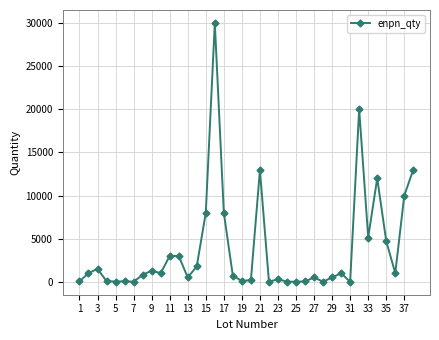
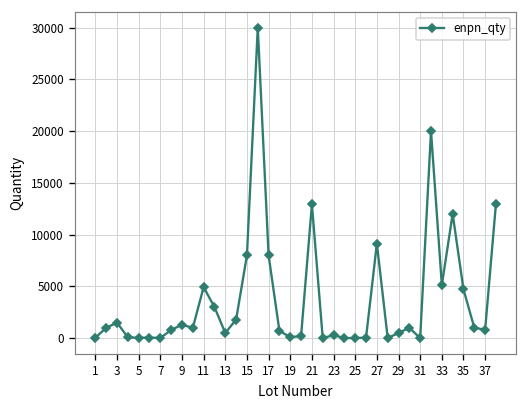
11: 3000 -> 5000
27: 1000 -> 9000
37: 10000 -> 1000
